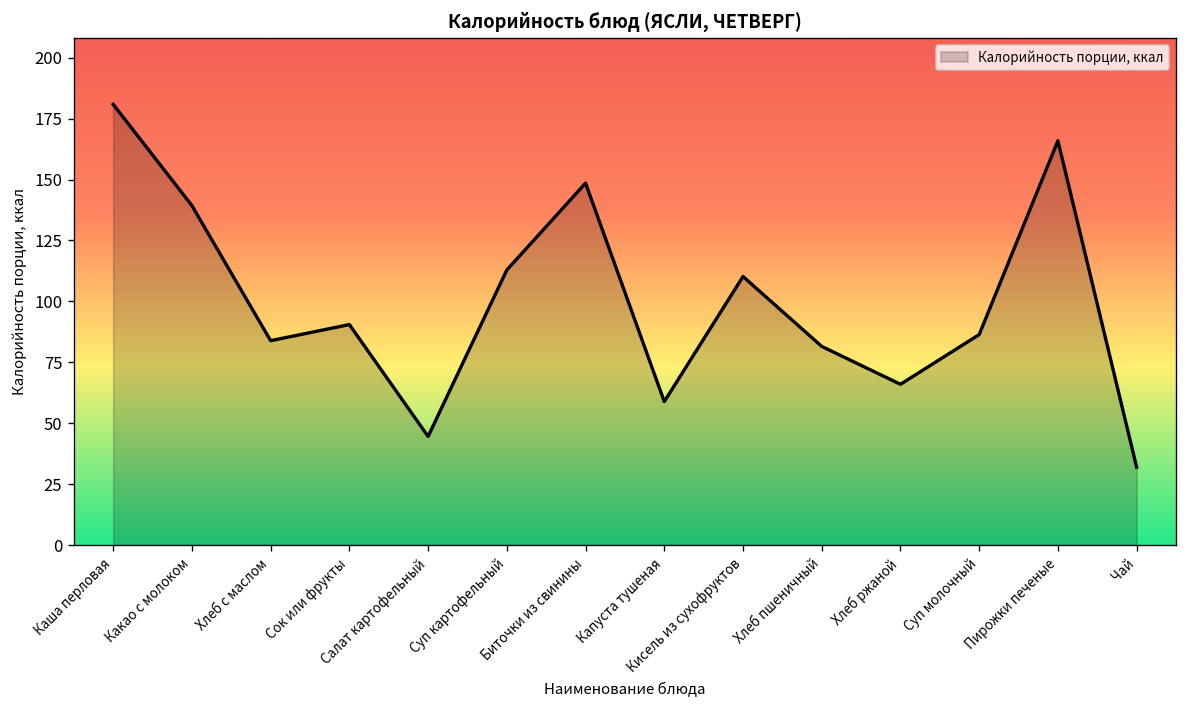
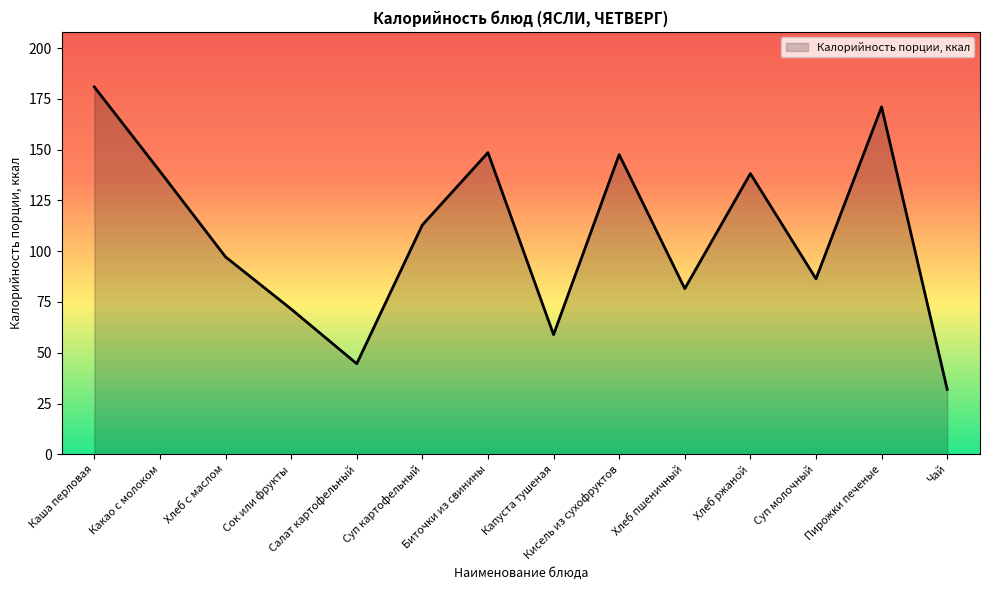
Хлеб с маслом: 84 -> 97
Сок или фрукты: 91 -> 72
Кисель из сухофруктов: 110 -> 148
Хлеб ржаной: 66 -> 138
Пирожки печеные: 166 -> 171
